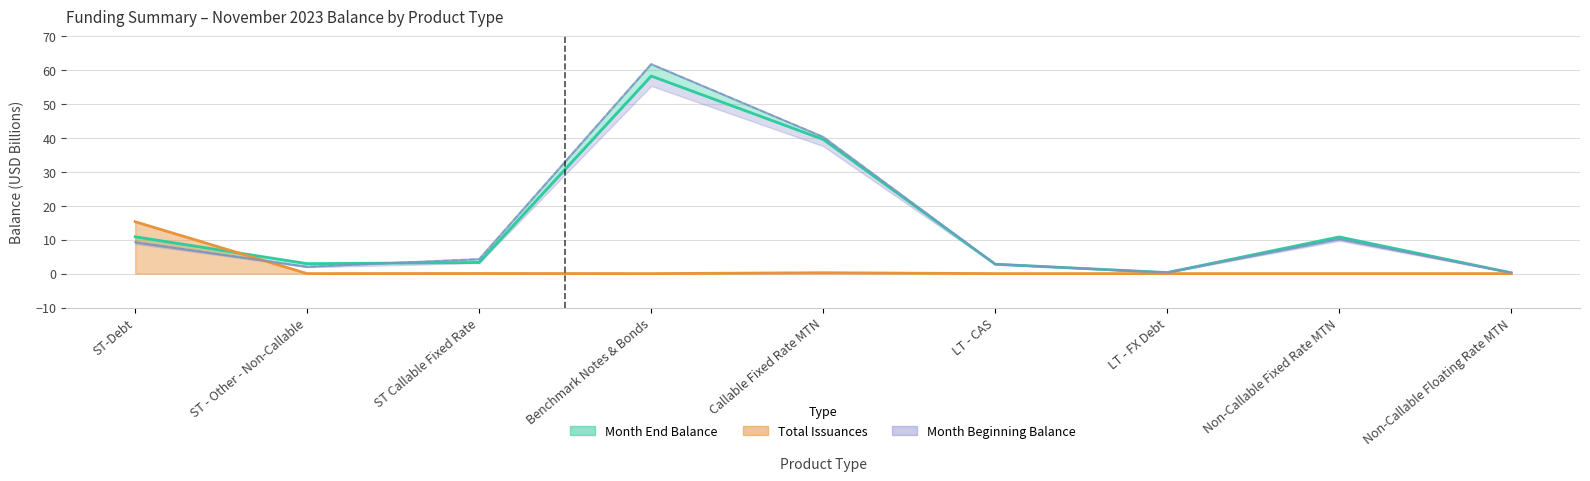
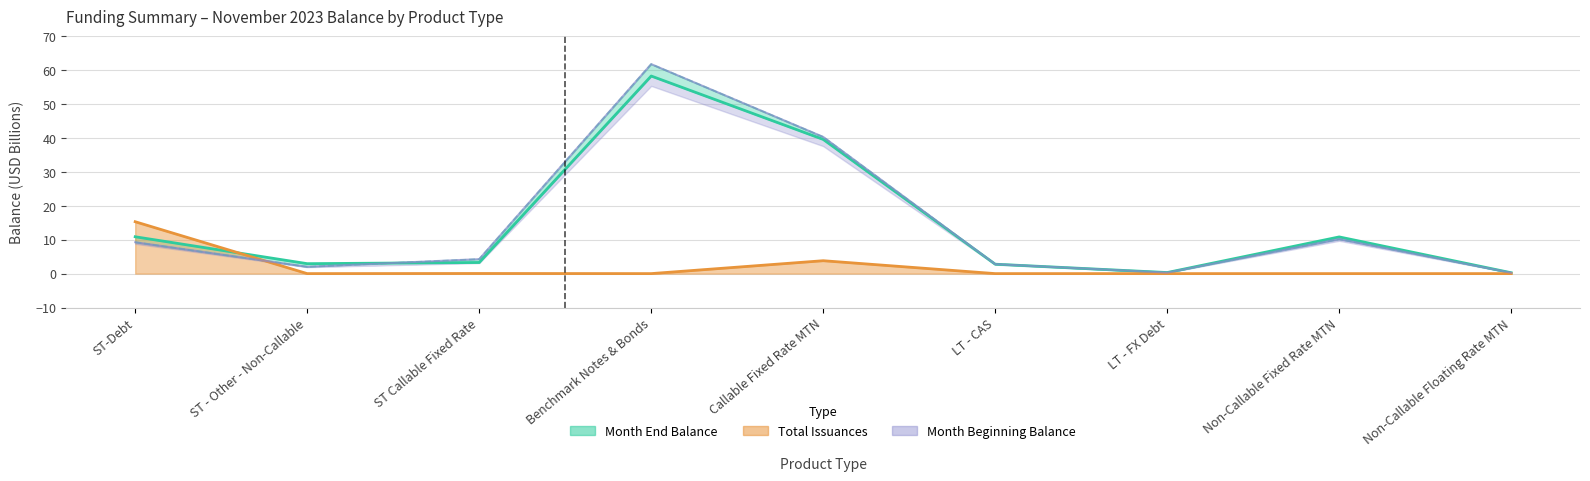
Total Issuances, Callable Fixed Rate MTN: 0 -> 4
